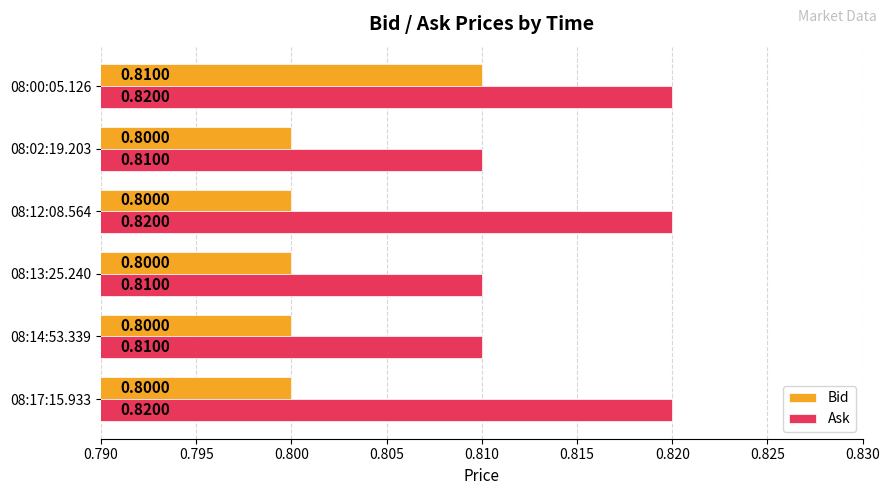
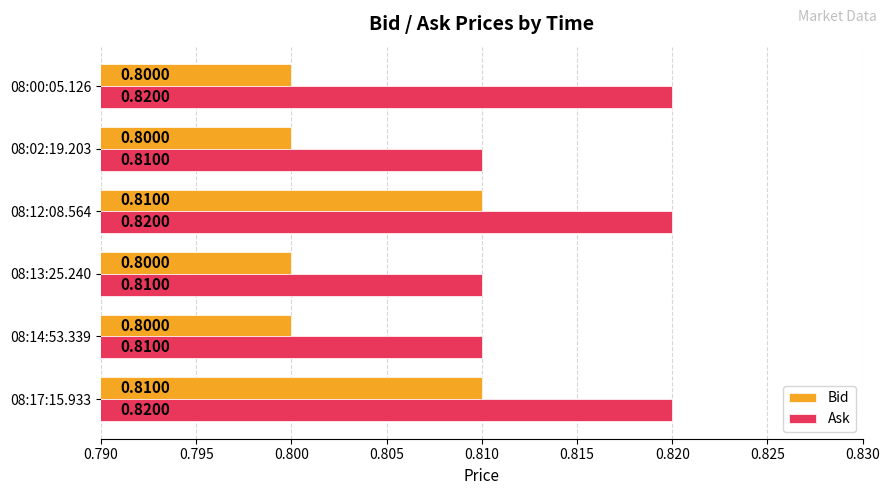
Bid, 08:00:05.126: 0.8100 -> 0.8000
Bid, 08:12:08.564: 0.8000 -> 0.8100
Bid, 08:17:15.933: 0.8000 -> 0.8100
